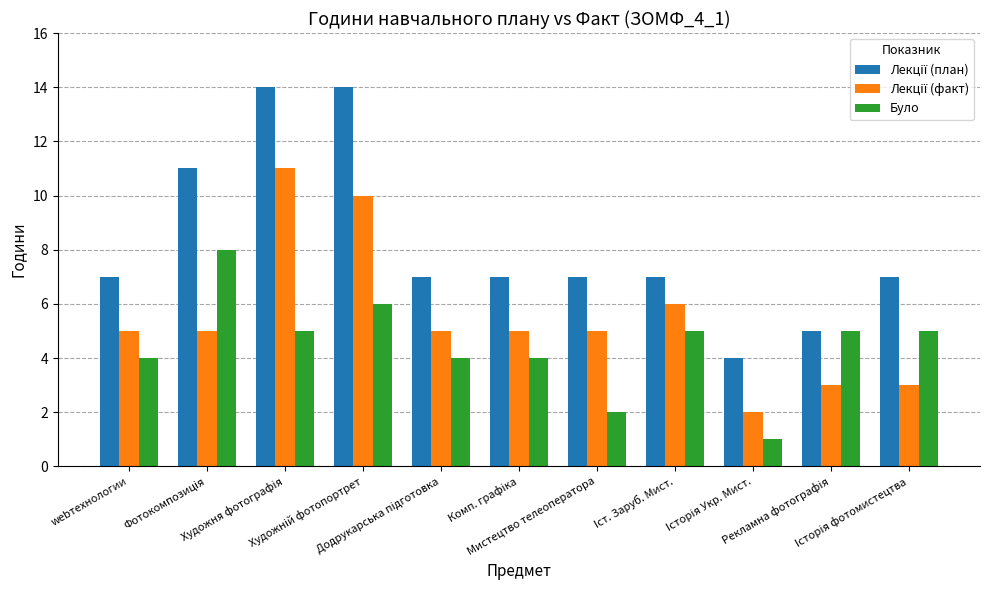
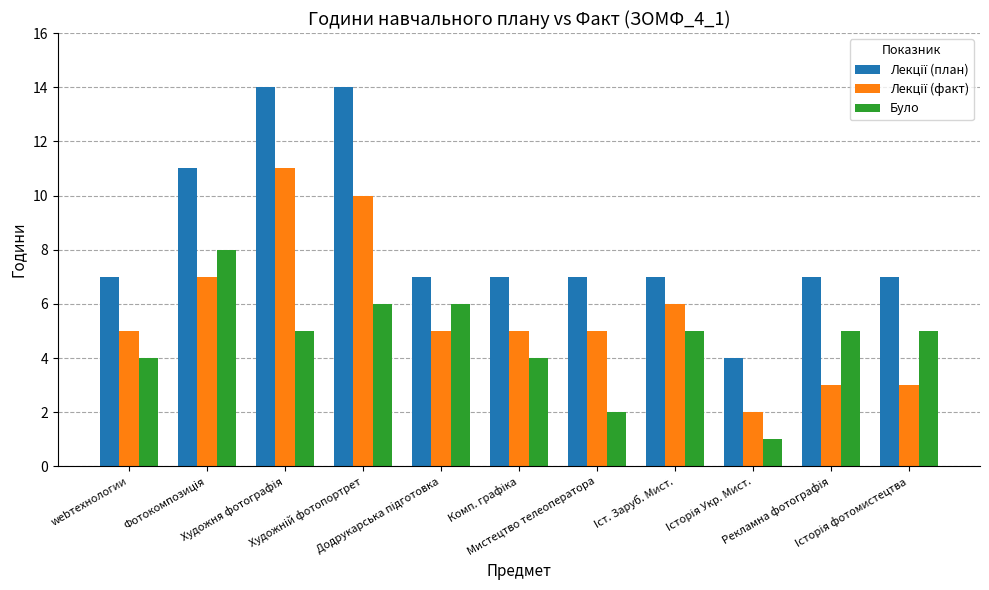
Лекції (факт), Фотокомпозиція: 5 -> 7
Було, Додрукарська підготовка: 4 -> 6
Лекції (план), Рекламна фотографія: 5 -> 7
